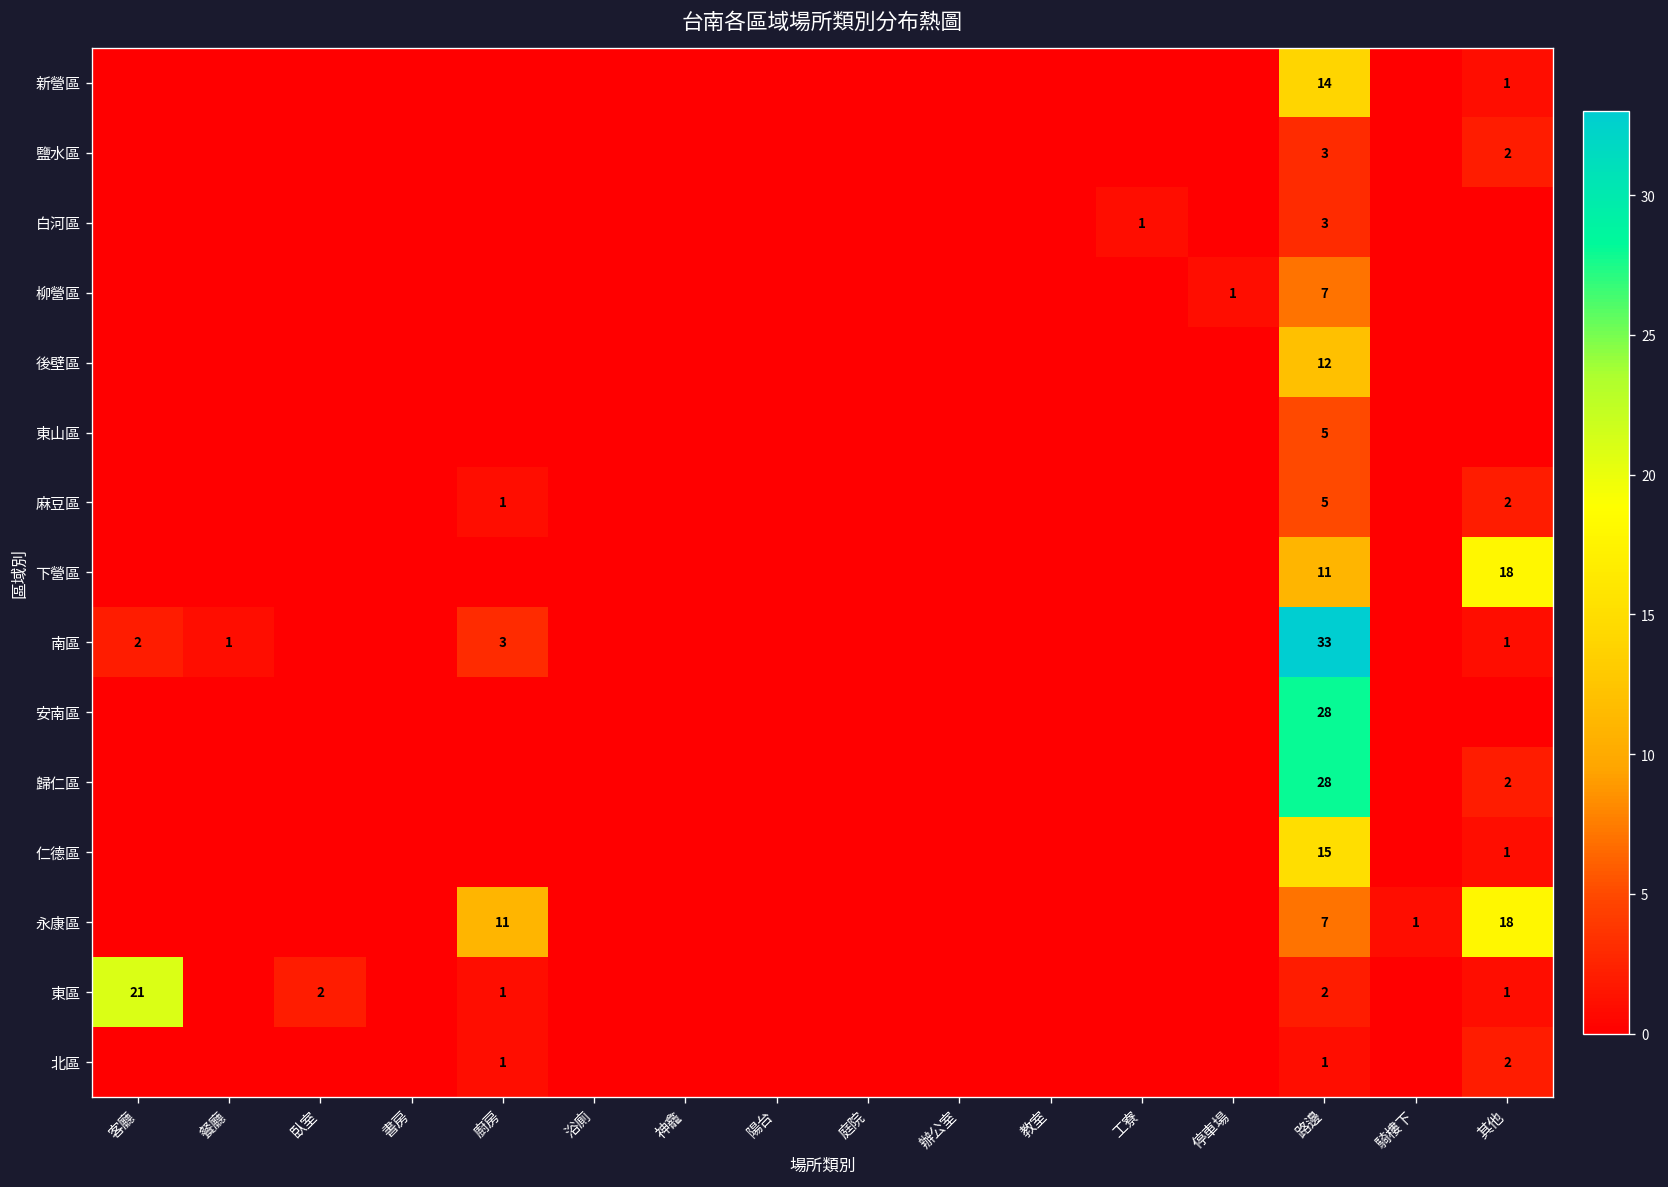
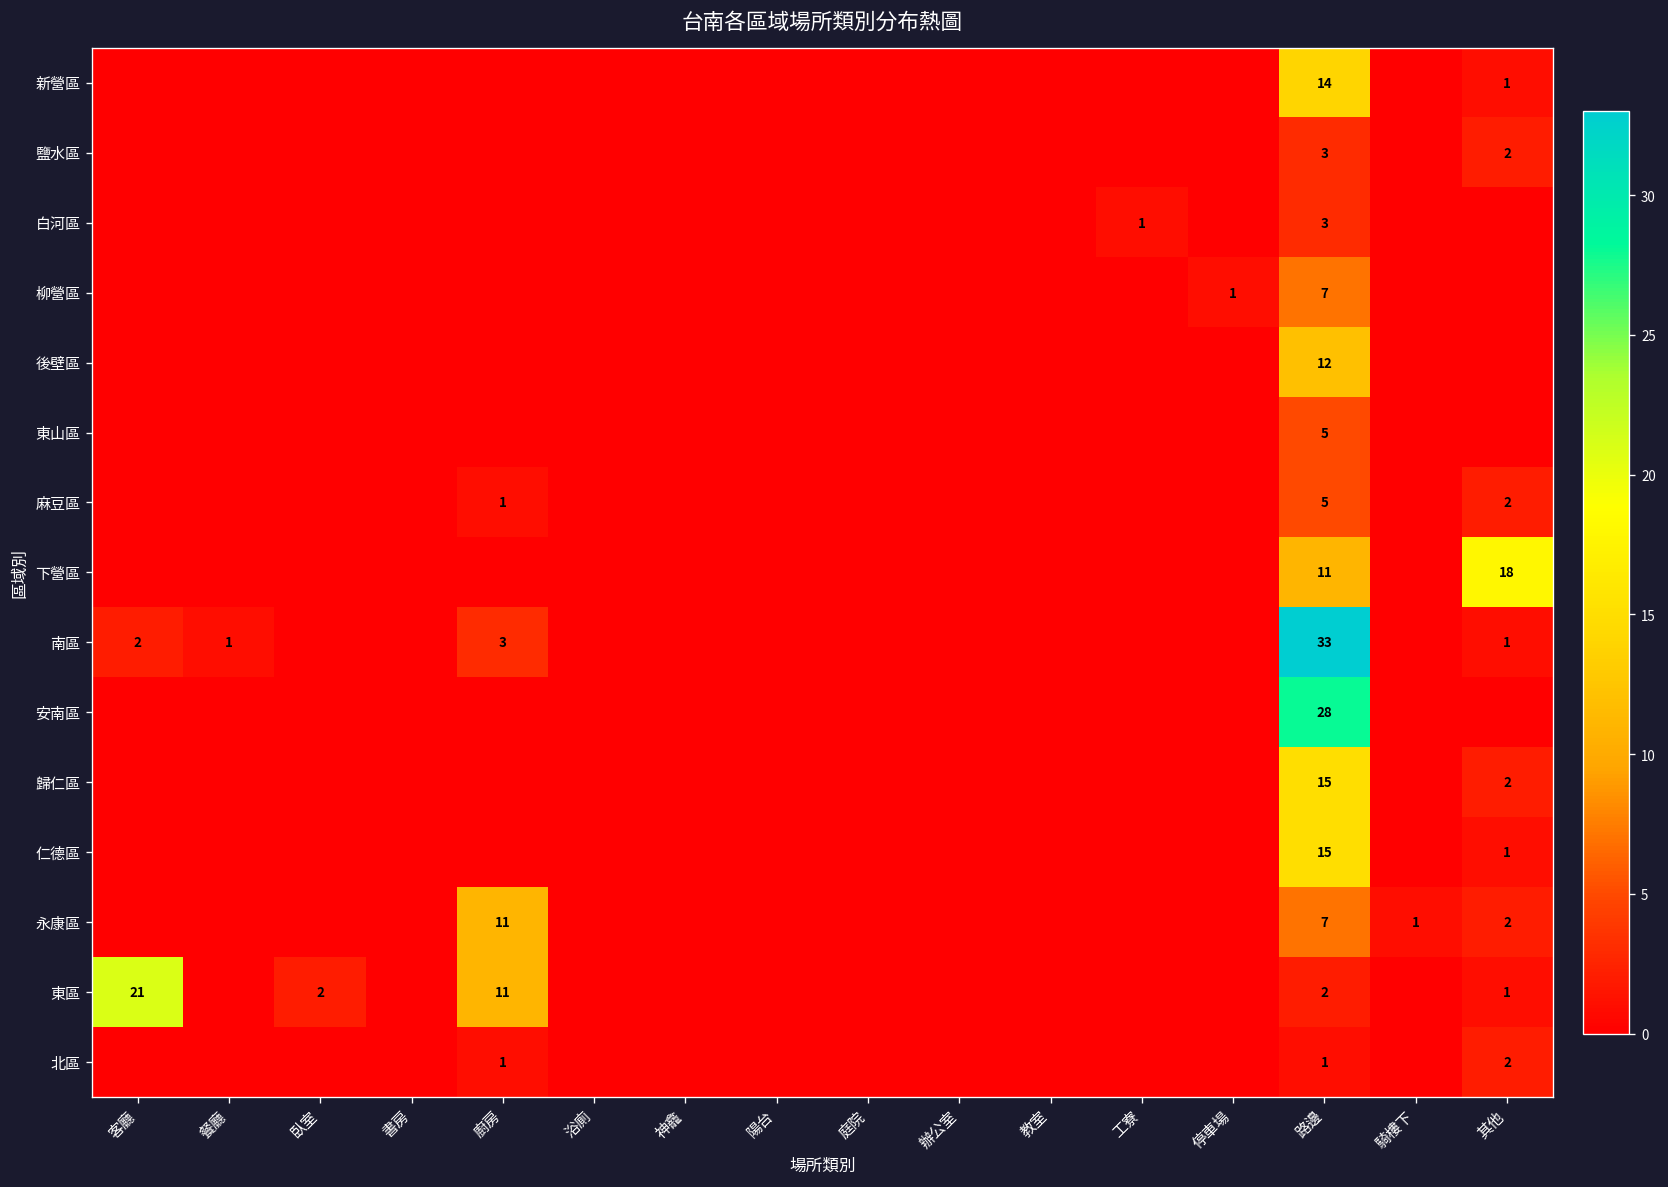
歸仁區, 路邊: 28 -> 15
永康區, 其他: 18 -> 2
東區, 廚房: 1 -> 11
